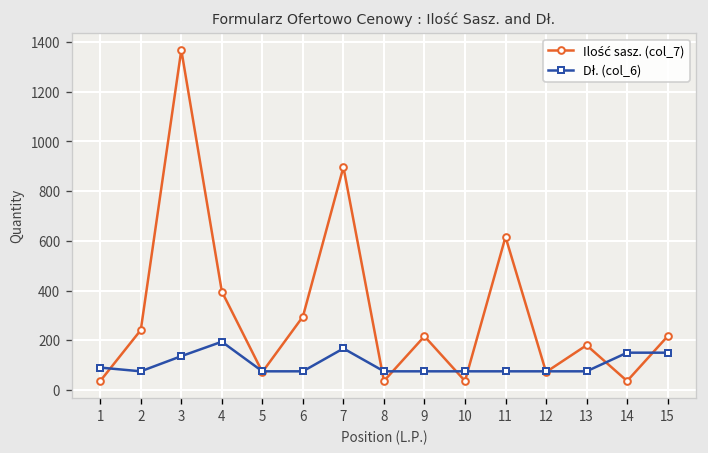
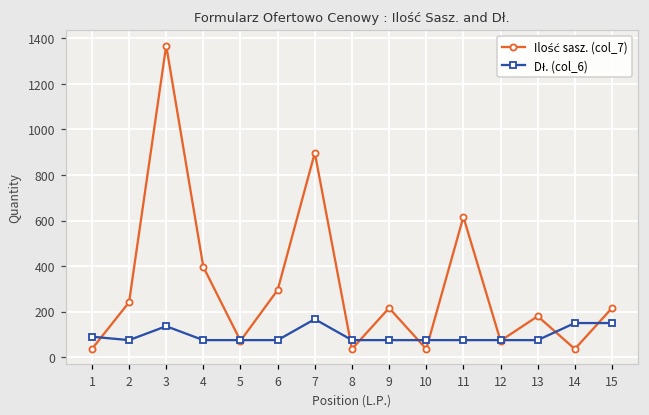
Dł. (col_6), 4: 190 -> 80
